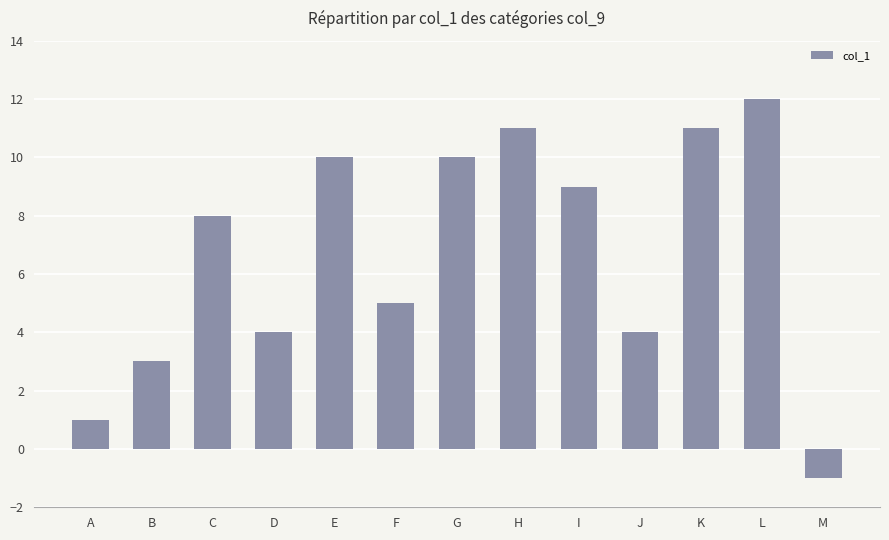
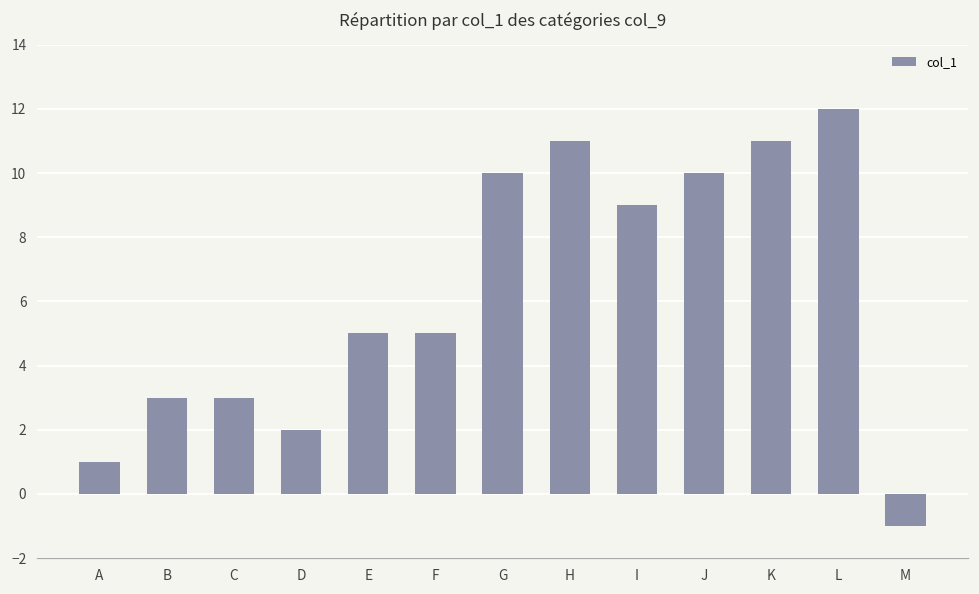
C: 8 -> 3
D: 4 -> 2
E: 10 -> 5
J: 4 -> 10
